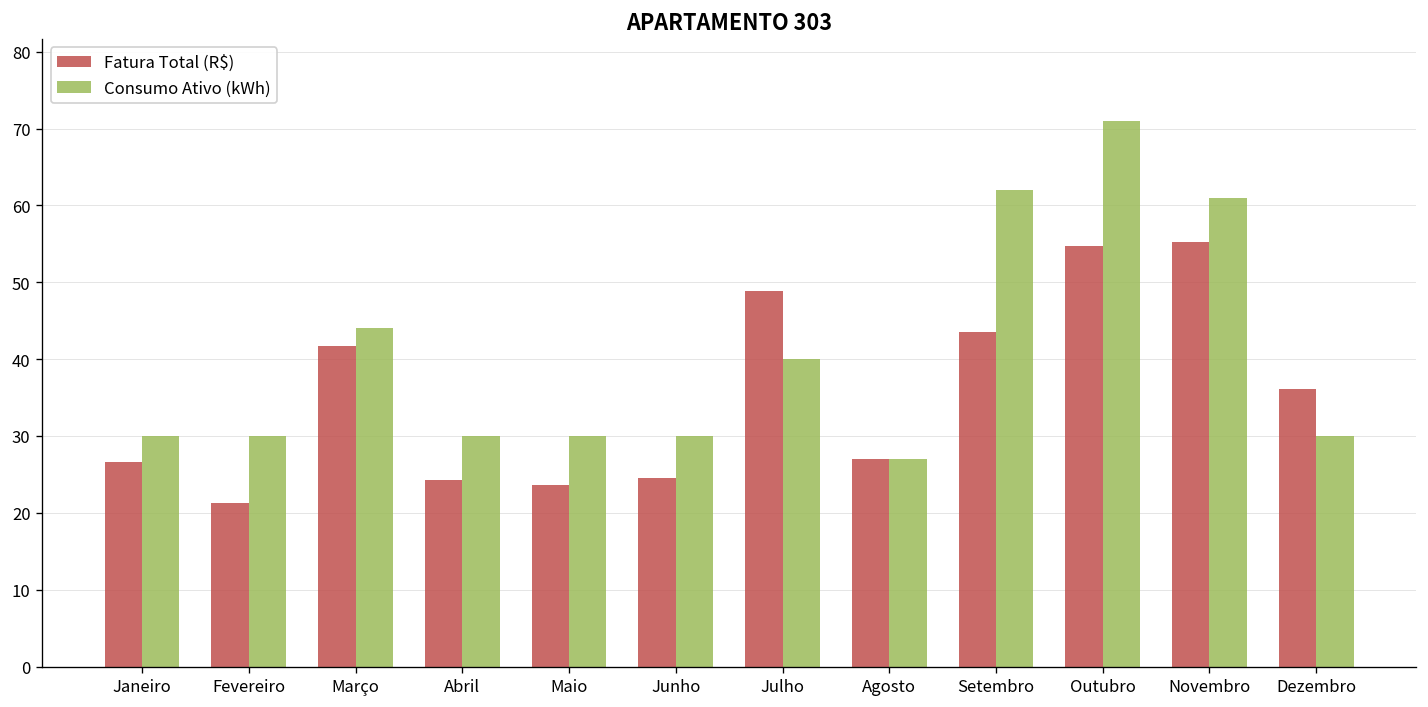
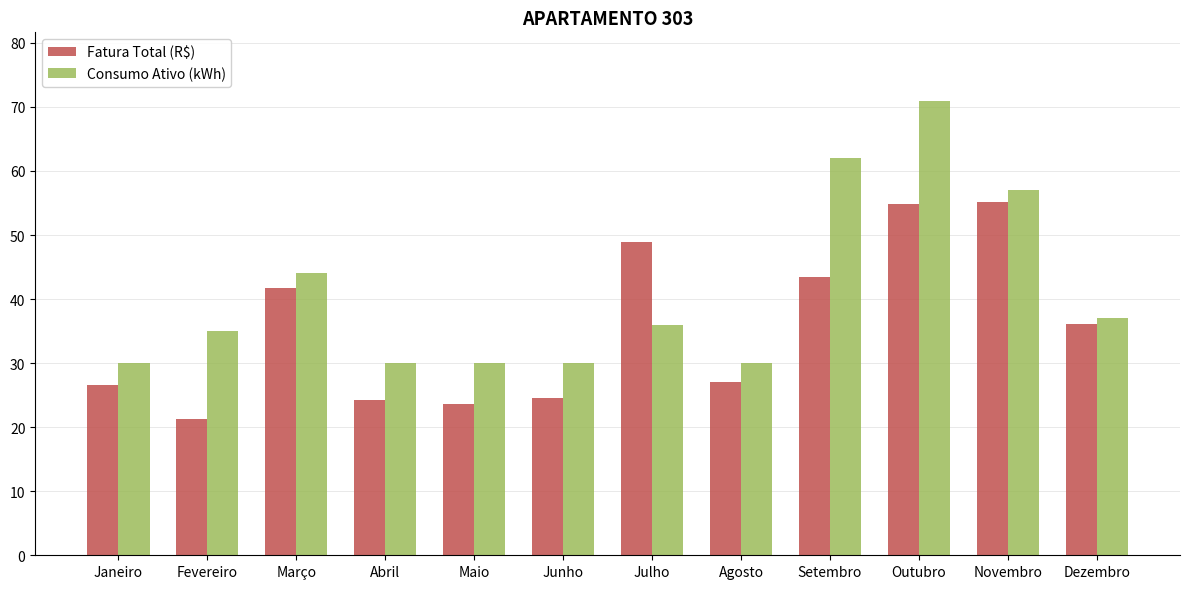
Consumo Ativo (kWh), Fevereiro: 30 -> 35
Consumo Ativo (kWh), Julho: 40 -> 36
Consumo Ativo (kWh), Agosto: 27 -> 30
Consumo Ativo (kWh), Novembro: 61 -> 57
Consumo Ativo (kWh), Dezembro: 30 -> 37
